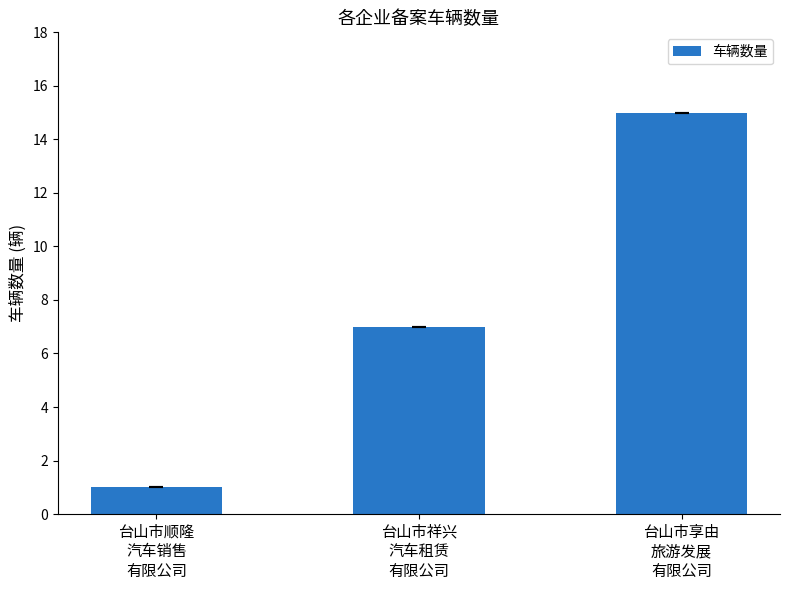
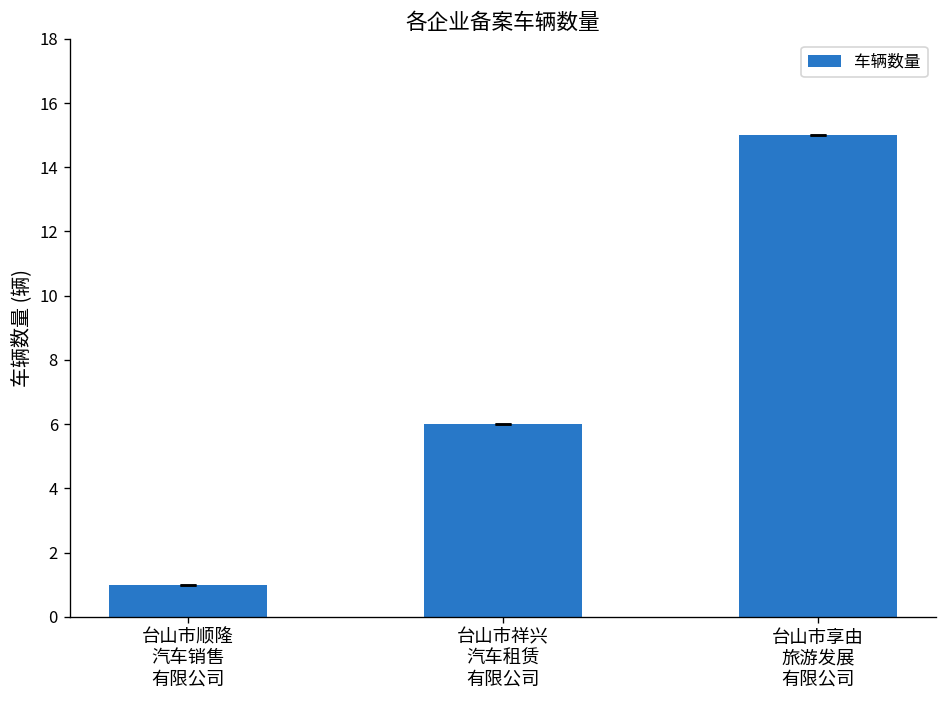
台山市祥兴 汽车租赁 有限公司: 7 -> 6
